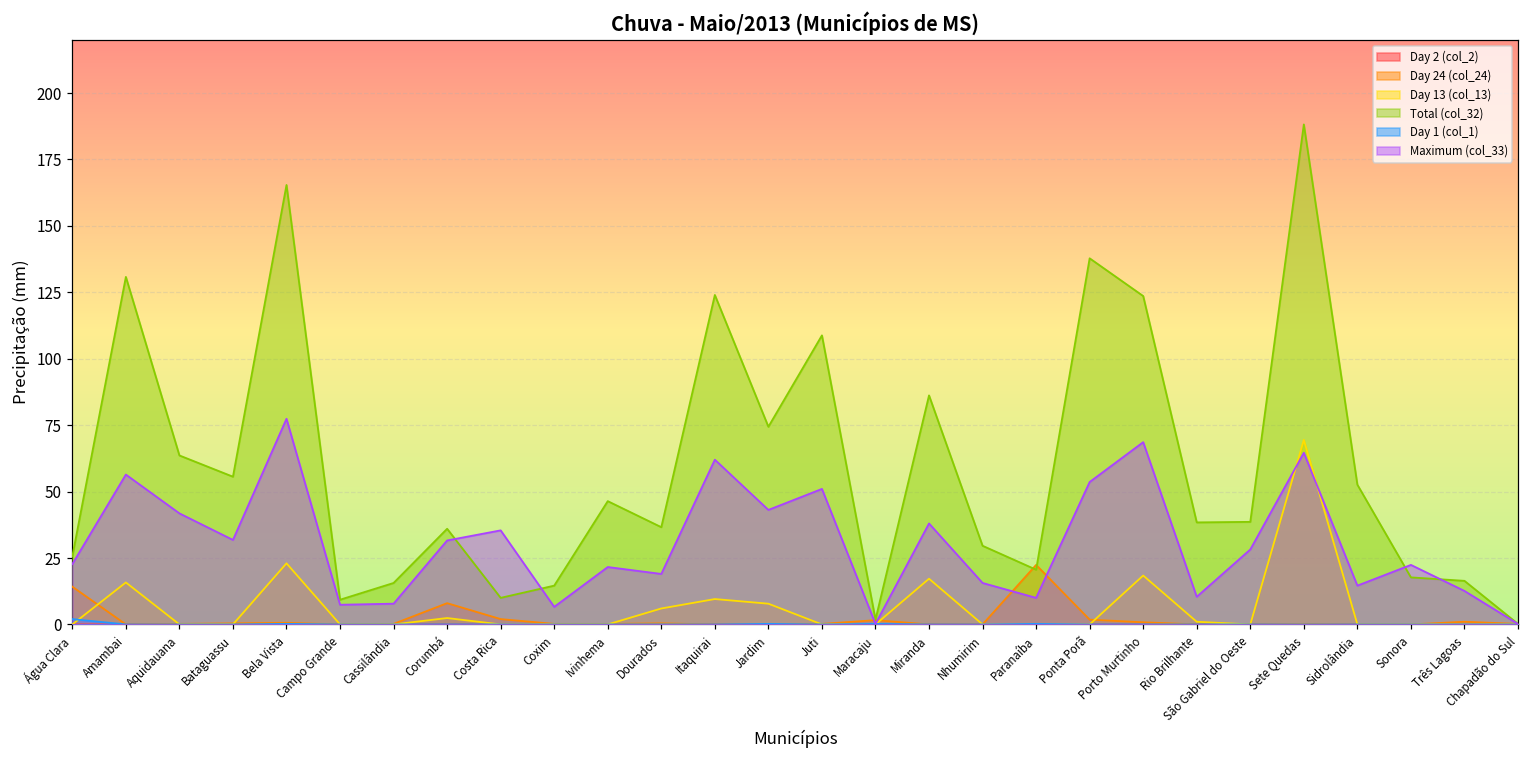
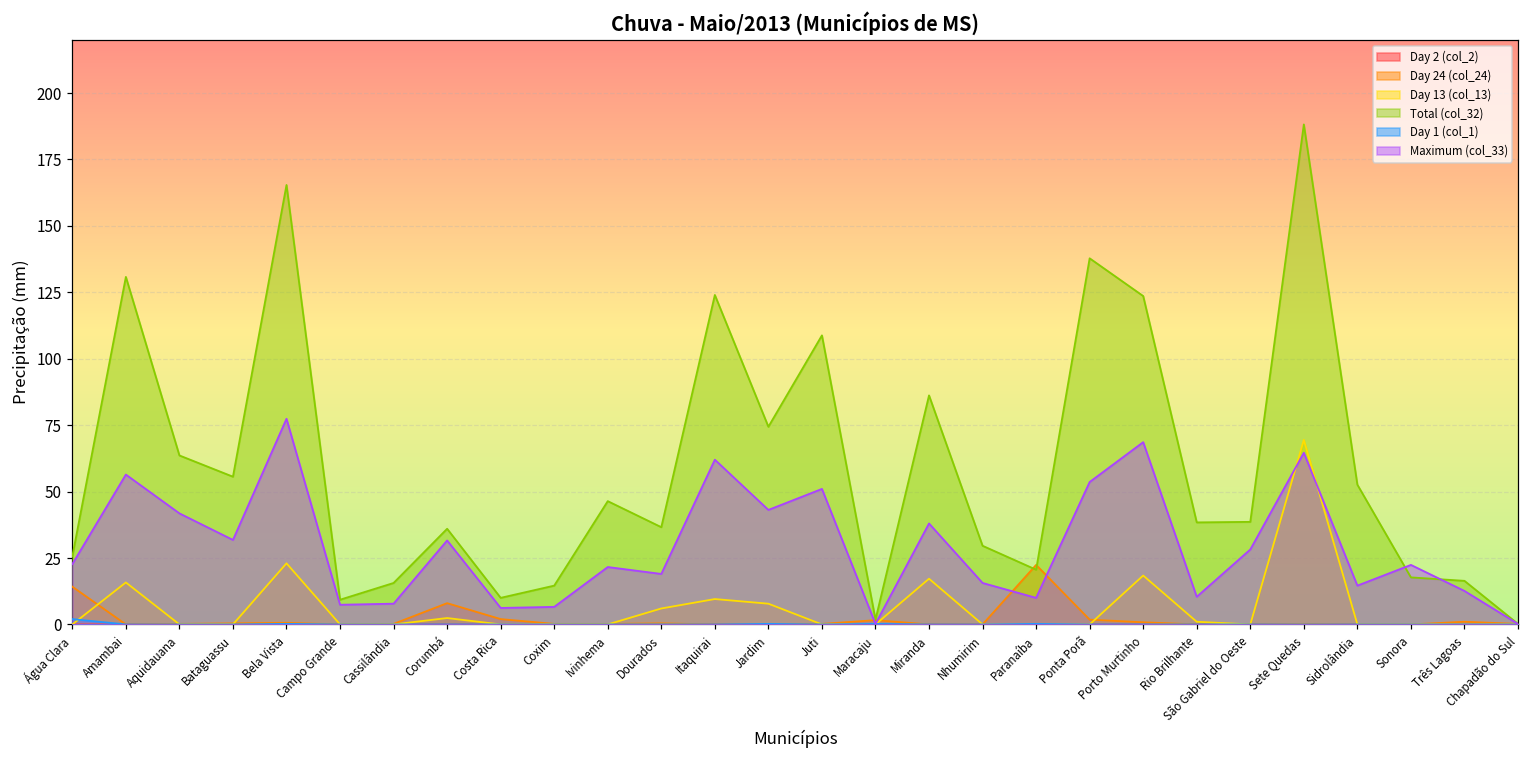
Maximum (col_33), Costa Rica: 35 -> 6
